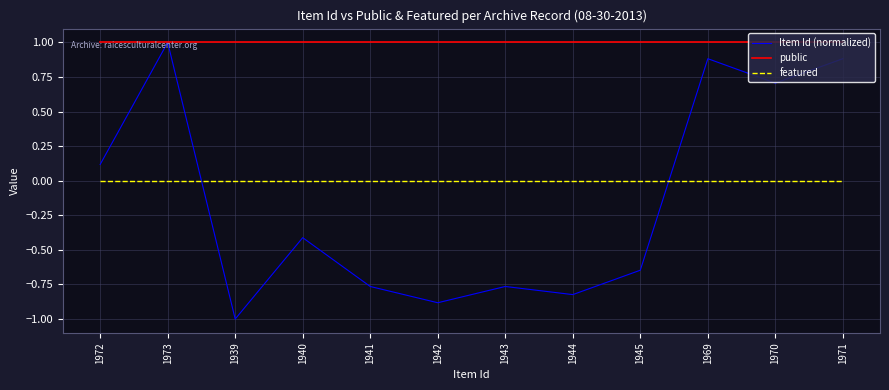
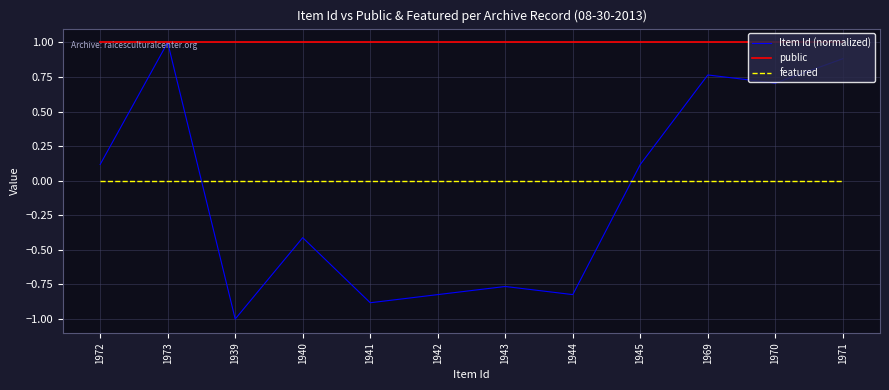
Item Id (normalized), 1941: -0.76 -> -0.88
Item Id (normalized), 1942: -0.88 -> -0.82
Item Id (normalized), 1945: -0.65 -> 0.12
Item Id (normalized), 1969: 0.88 -> 0.76
